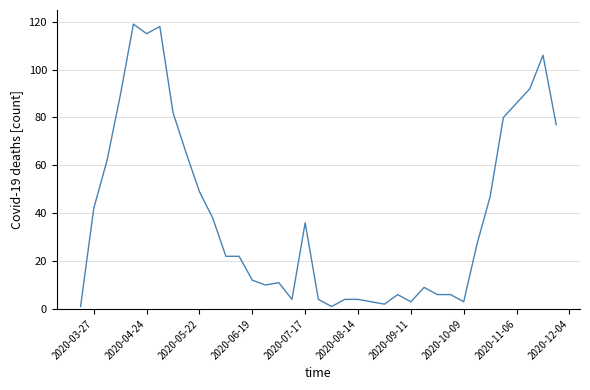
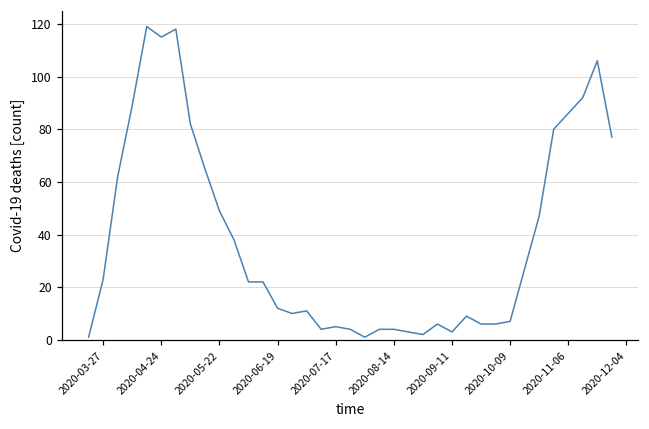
2020-03-27: 42 -> 23
2020-07-17: 36 -> 5
2020-10-09: 3 -> 7
